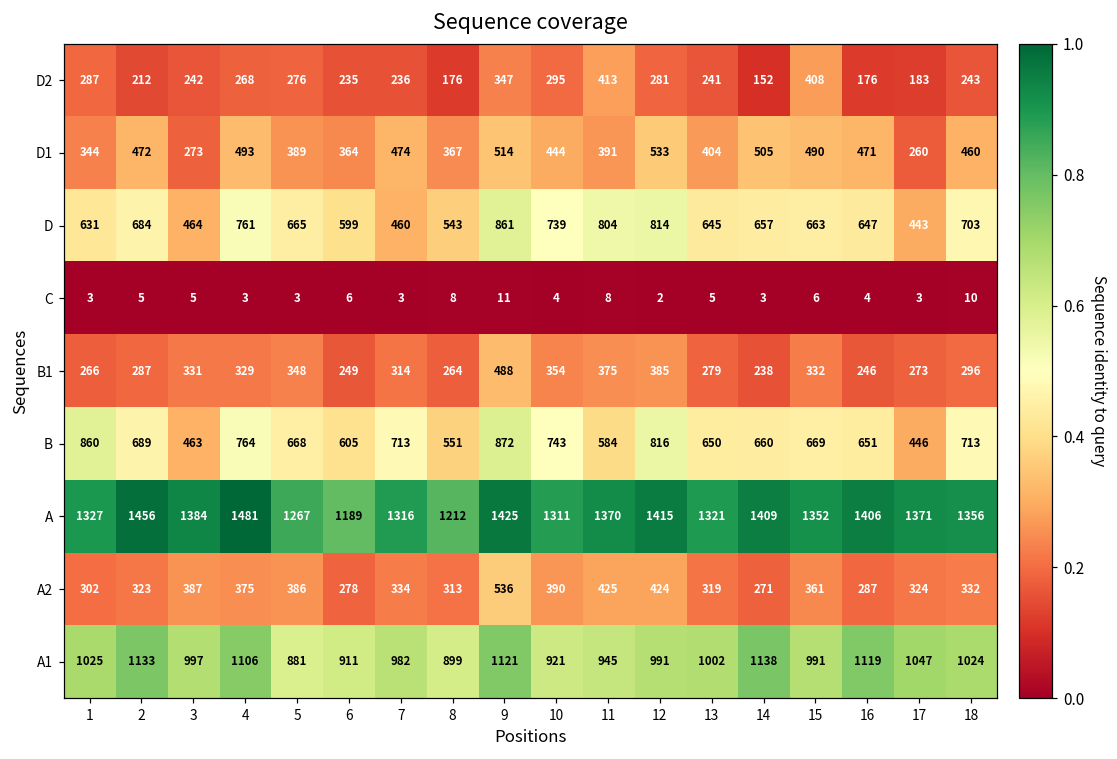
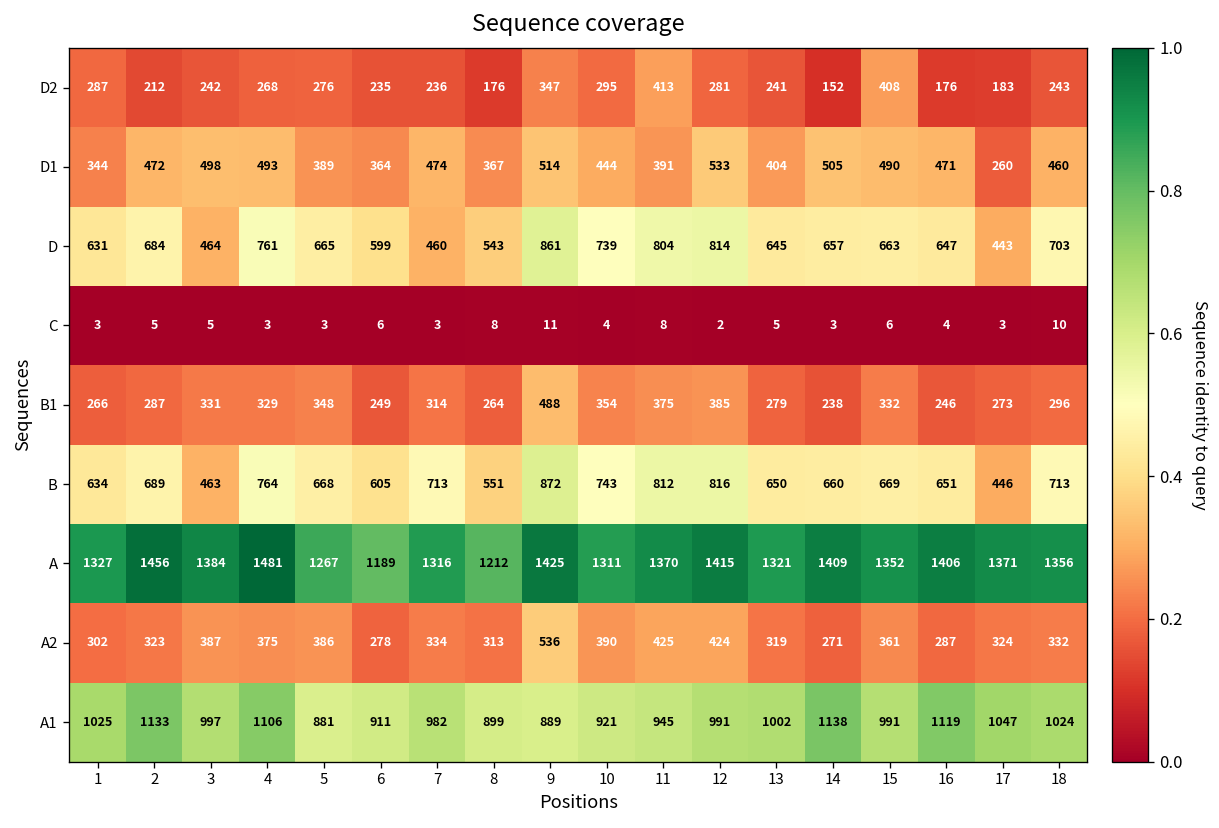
D1, 3: 273 -> 498
B, 1: 860 -> 634
B, 11: 584 -> 812
A1, 9: 1121 -> 889
